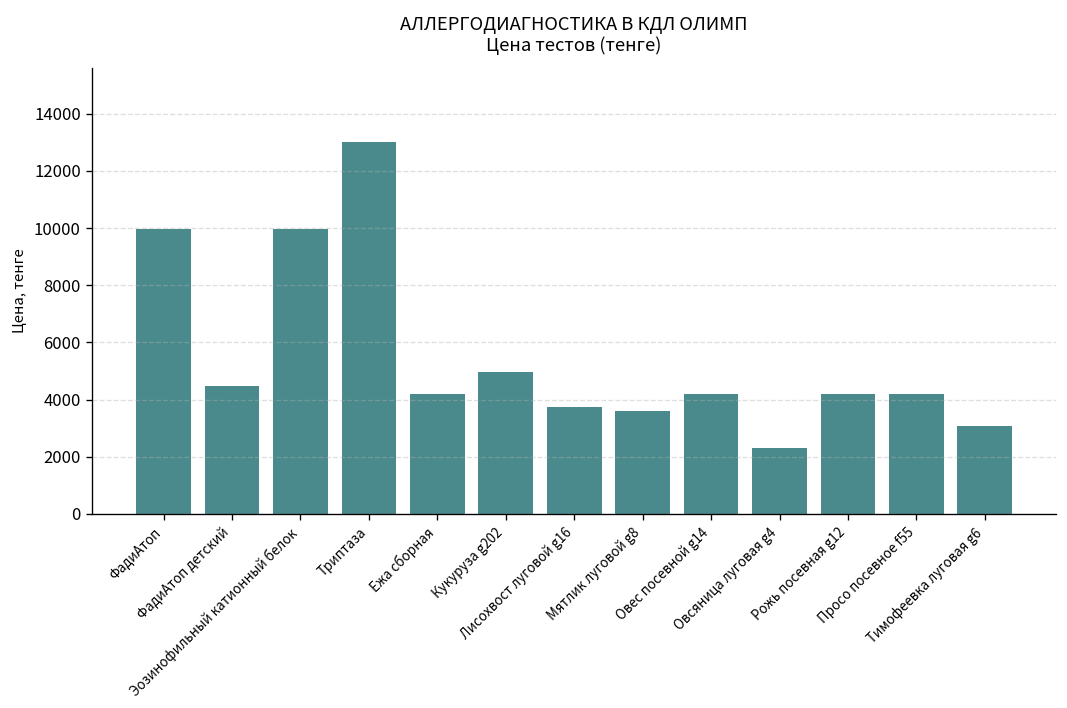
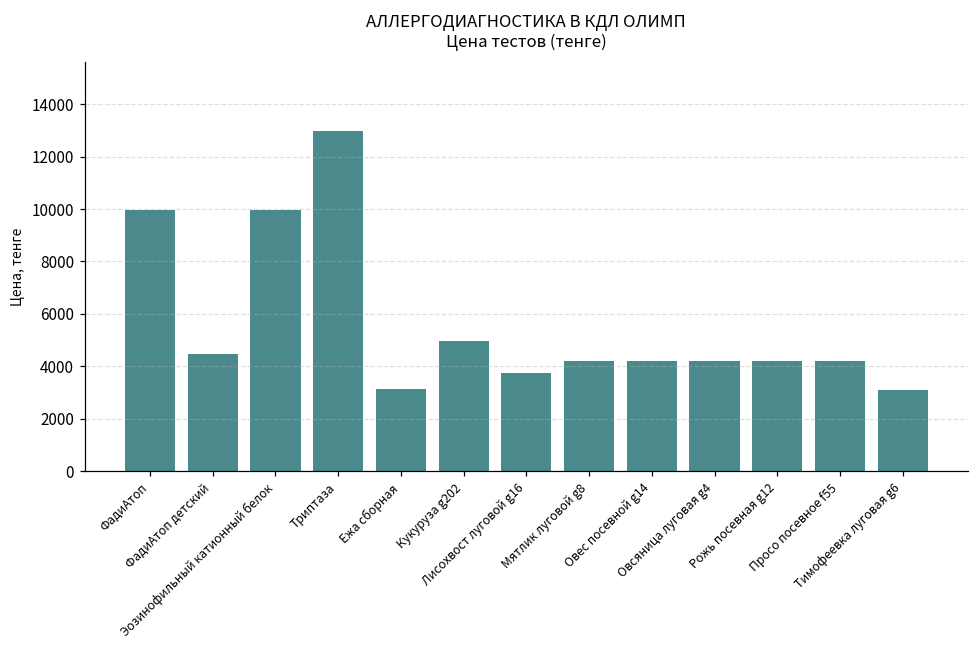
Ежа сборная: 4200 -> 3100
Мятлик луговой g8: 3600 -> 4200
Овсяница луговая g4: 2300 -> 4200
